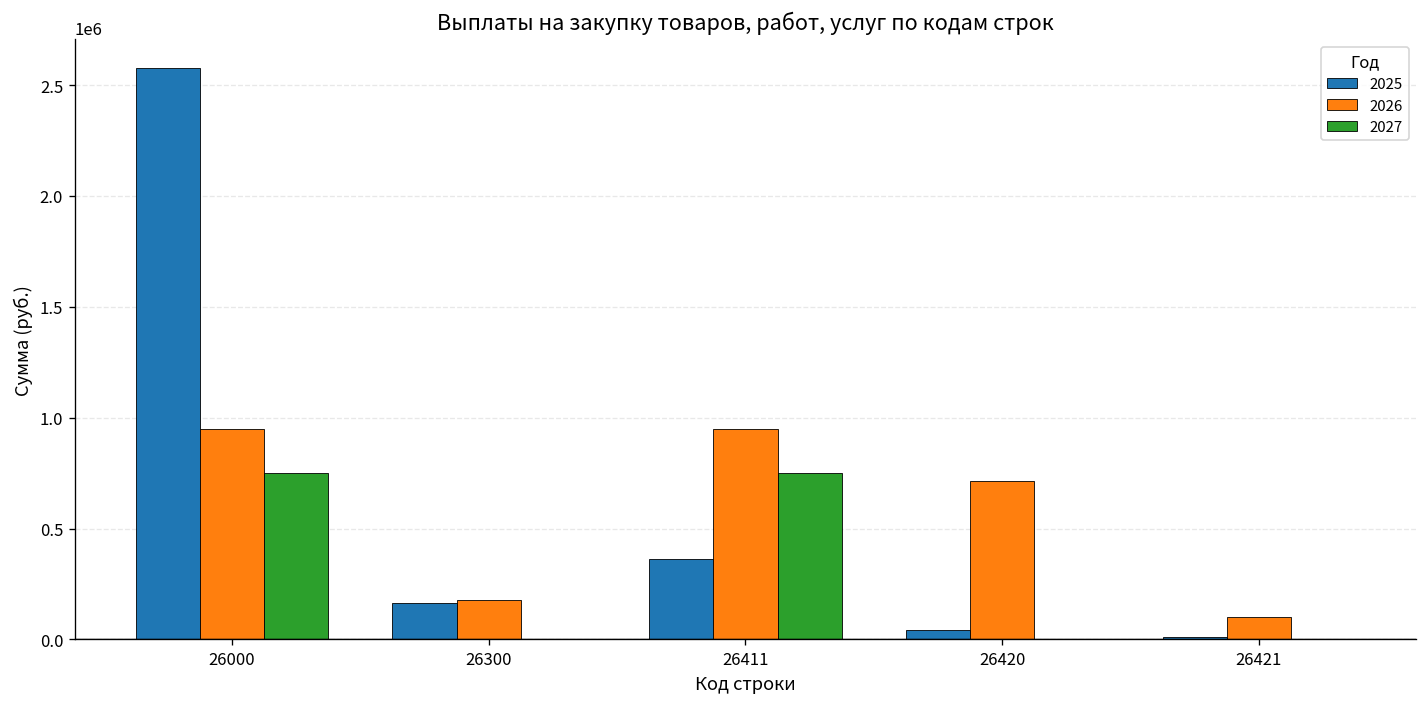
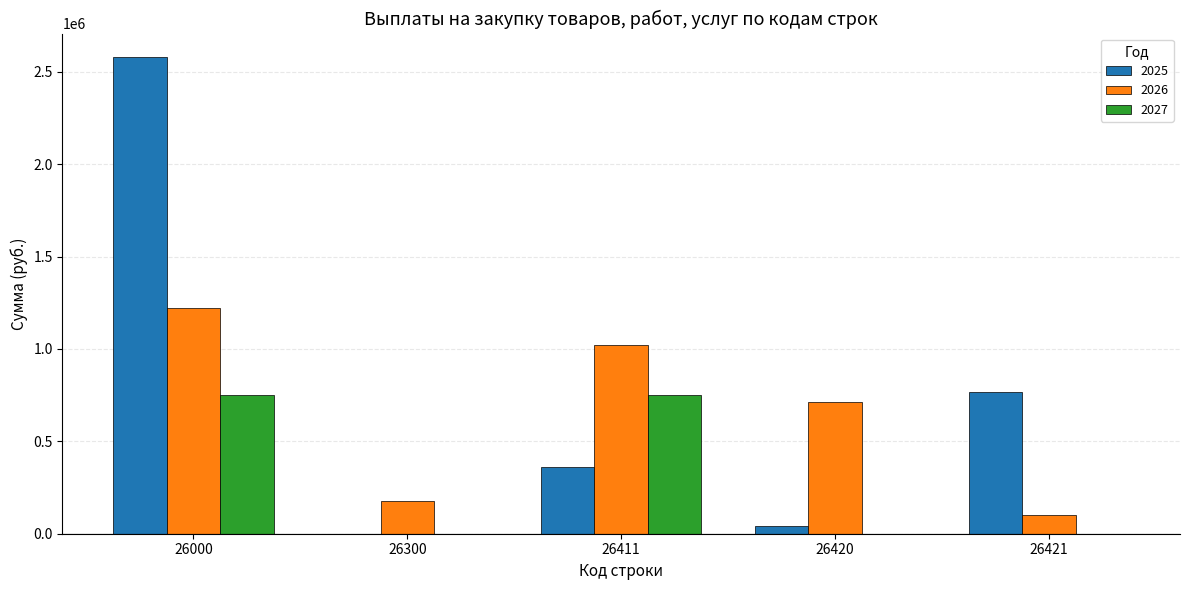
2026, 26000: 950000 -> 1220000
2025, 26300: 160000 -> 0
2026, 26411: 950000 -> 1020000
2025, 26421: 10000 -> 770000
